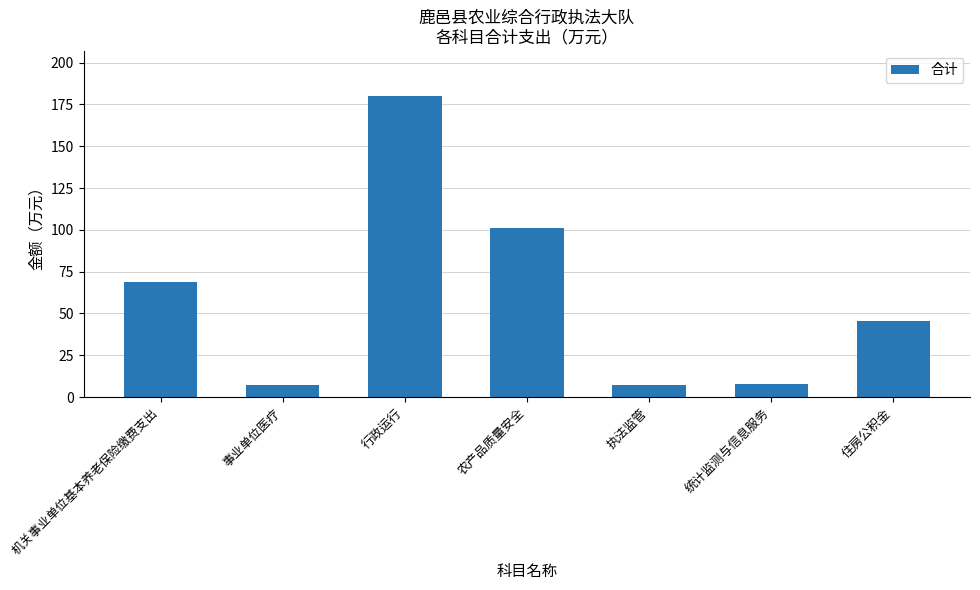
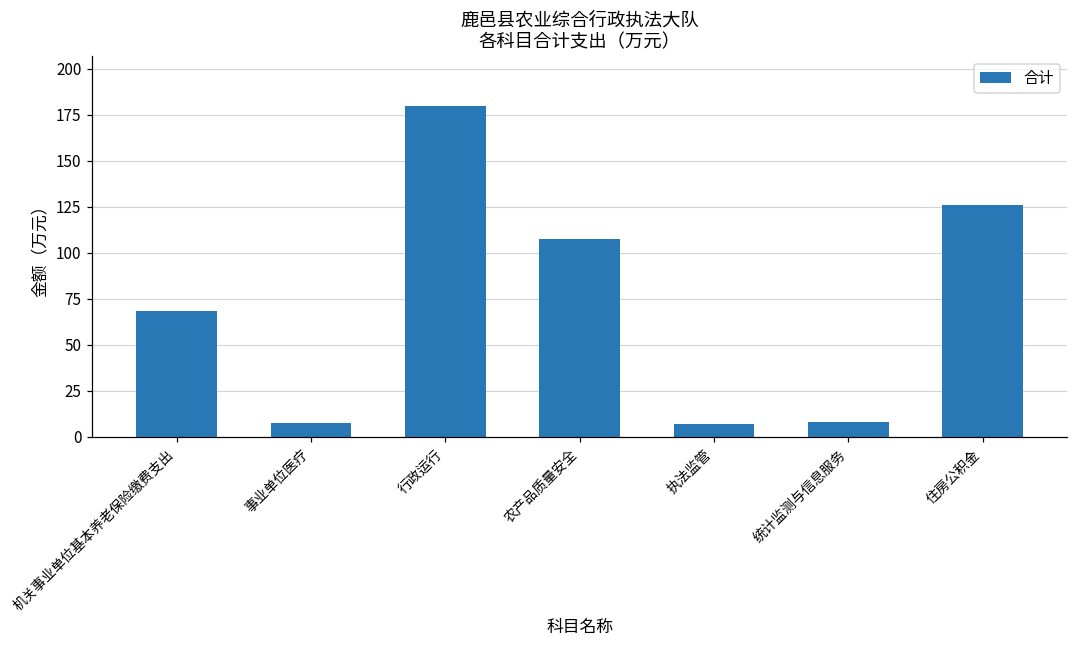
农产品质量安全: 101 -> 107
住房公积金: 46 -> 126
